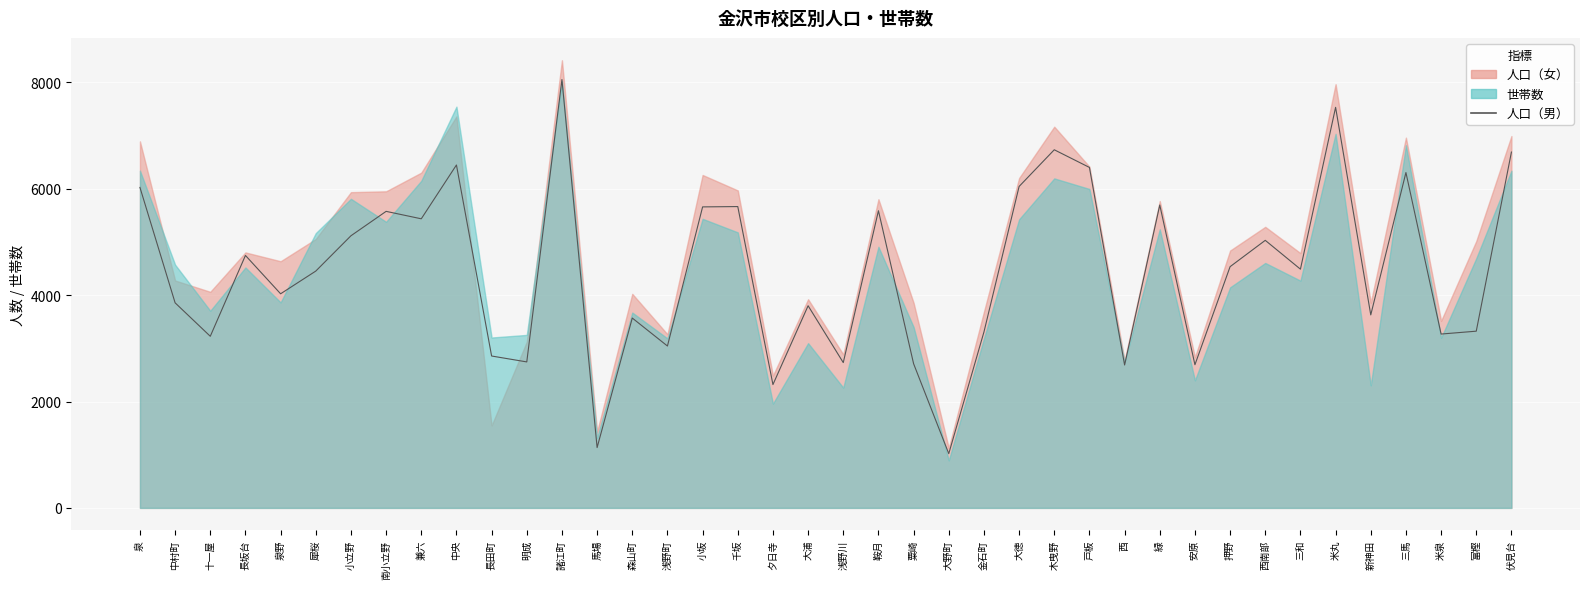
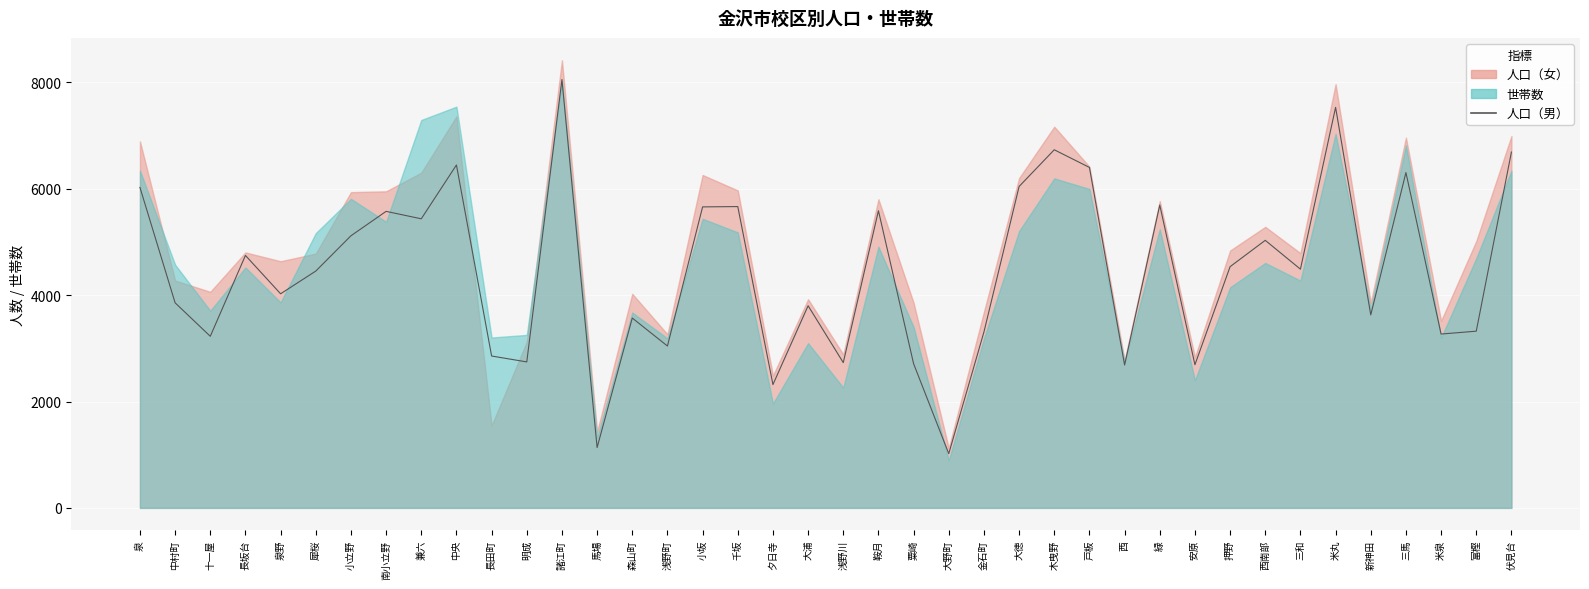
人口（女）, 犀桜: 5100 -> 4800
世帯数, 兼六: 6200 -> 7300
世帯数, 大徳: 5400 -> 5200
世帯数, 新神田: 2300 -> 3700
